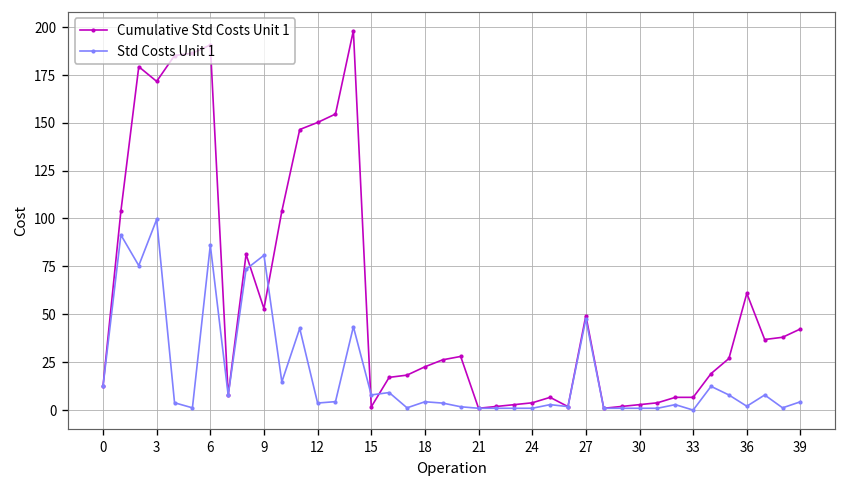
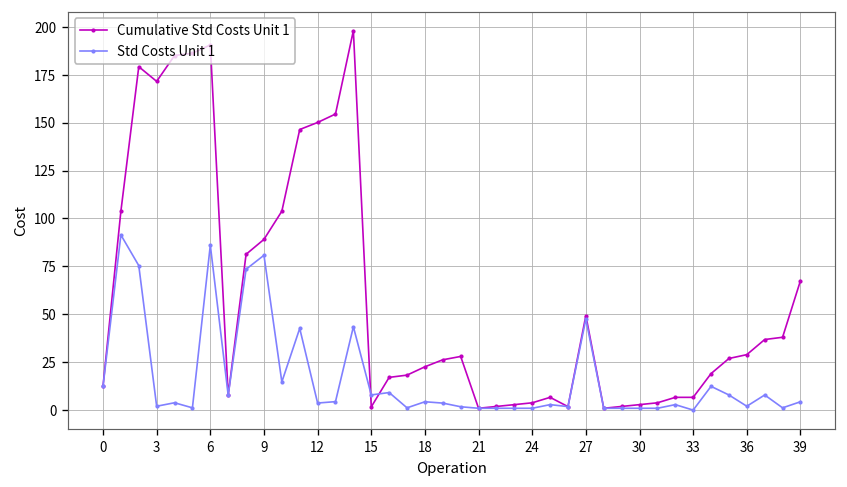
Std Costs Unit 1, 3: 99 -> 2
Cumulative Std Costs Unit 1, 9: 53 -> 89
Cumulative Std Costs Unit 1, 36: 61 -> 29
Cumulative Std Costs Unit 1, 39: 42 -> 68
